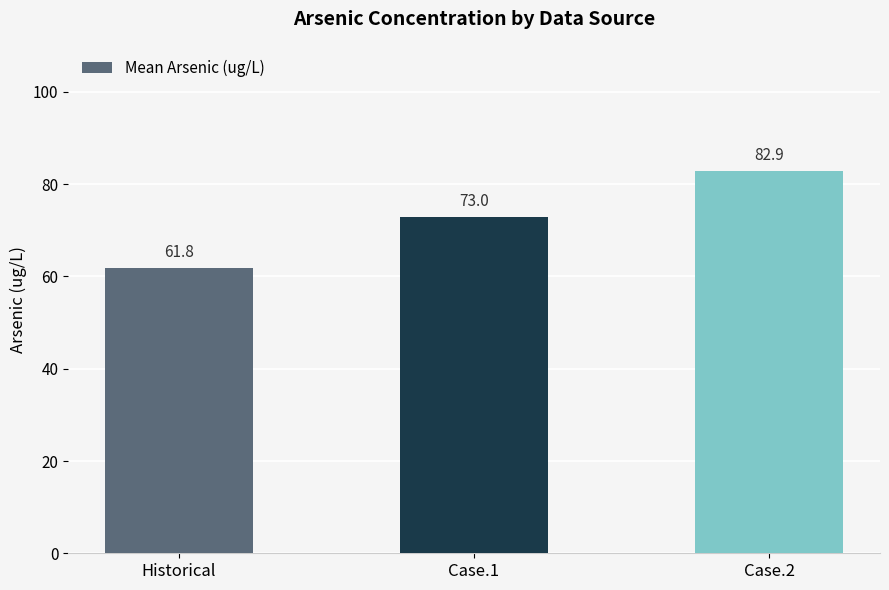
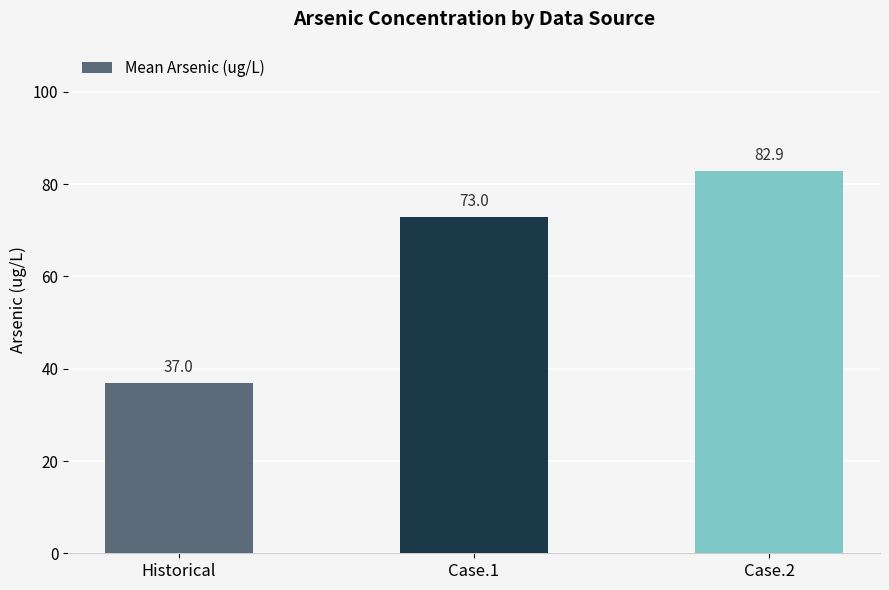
Historical: 61.8 -> 37.0
